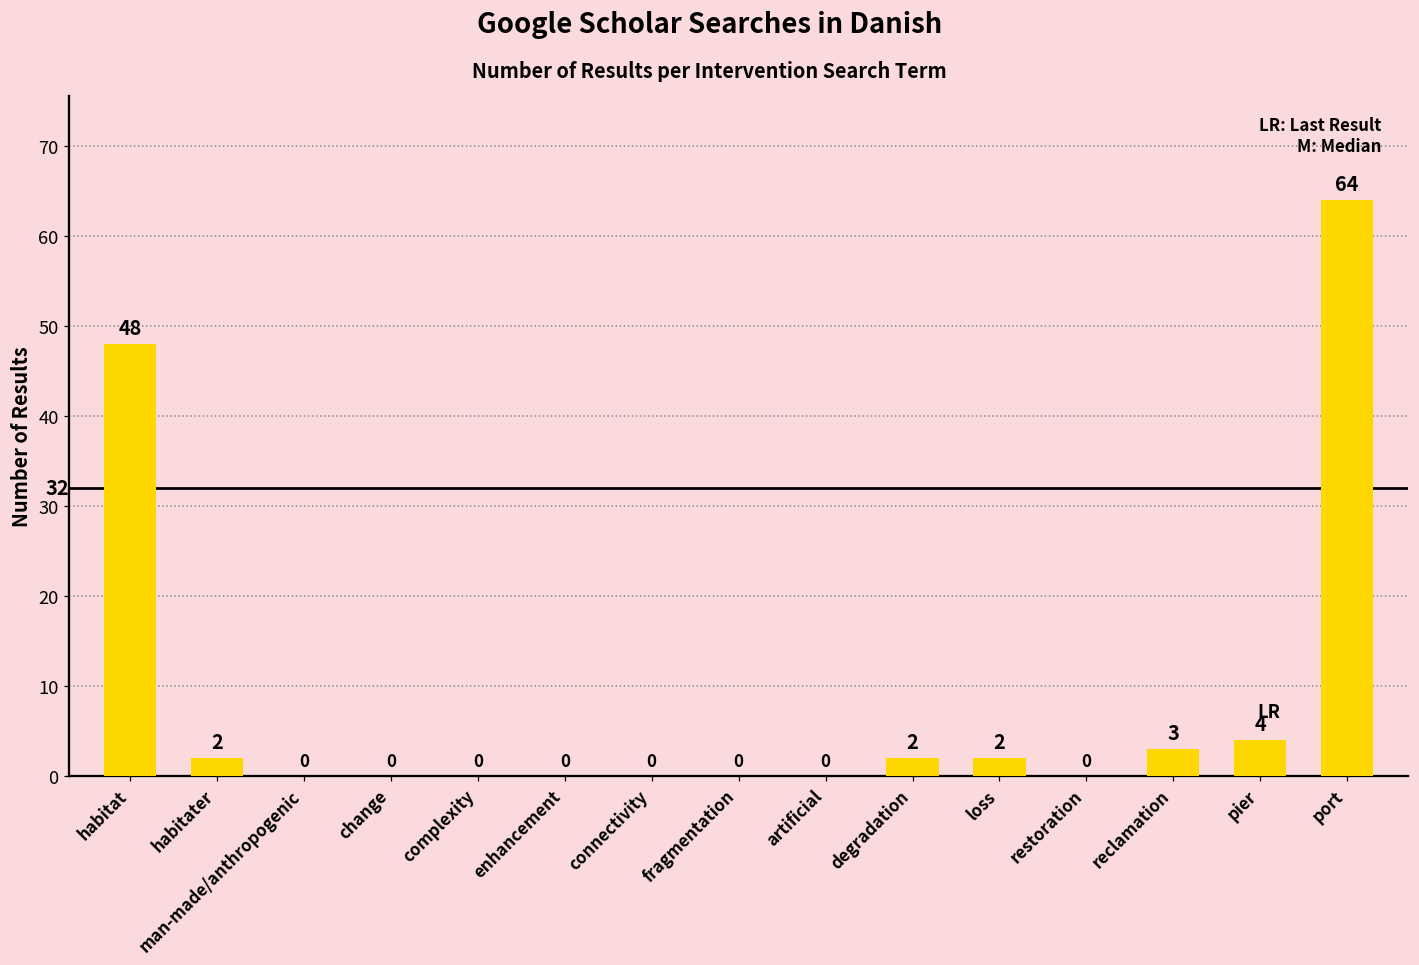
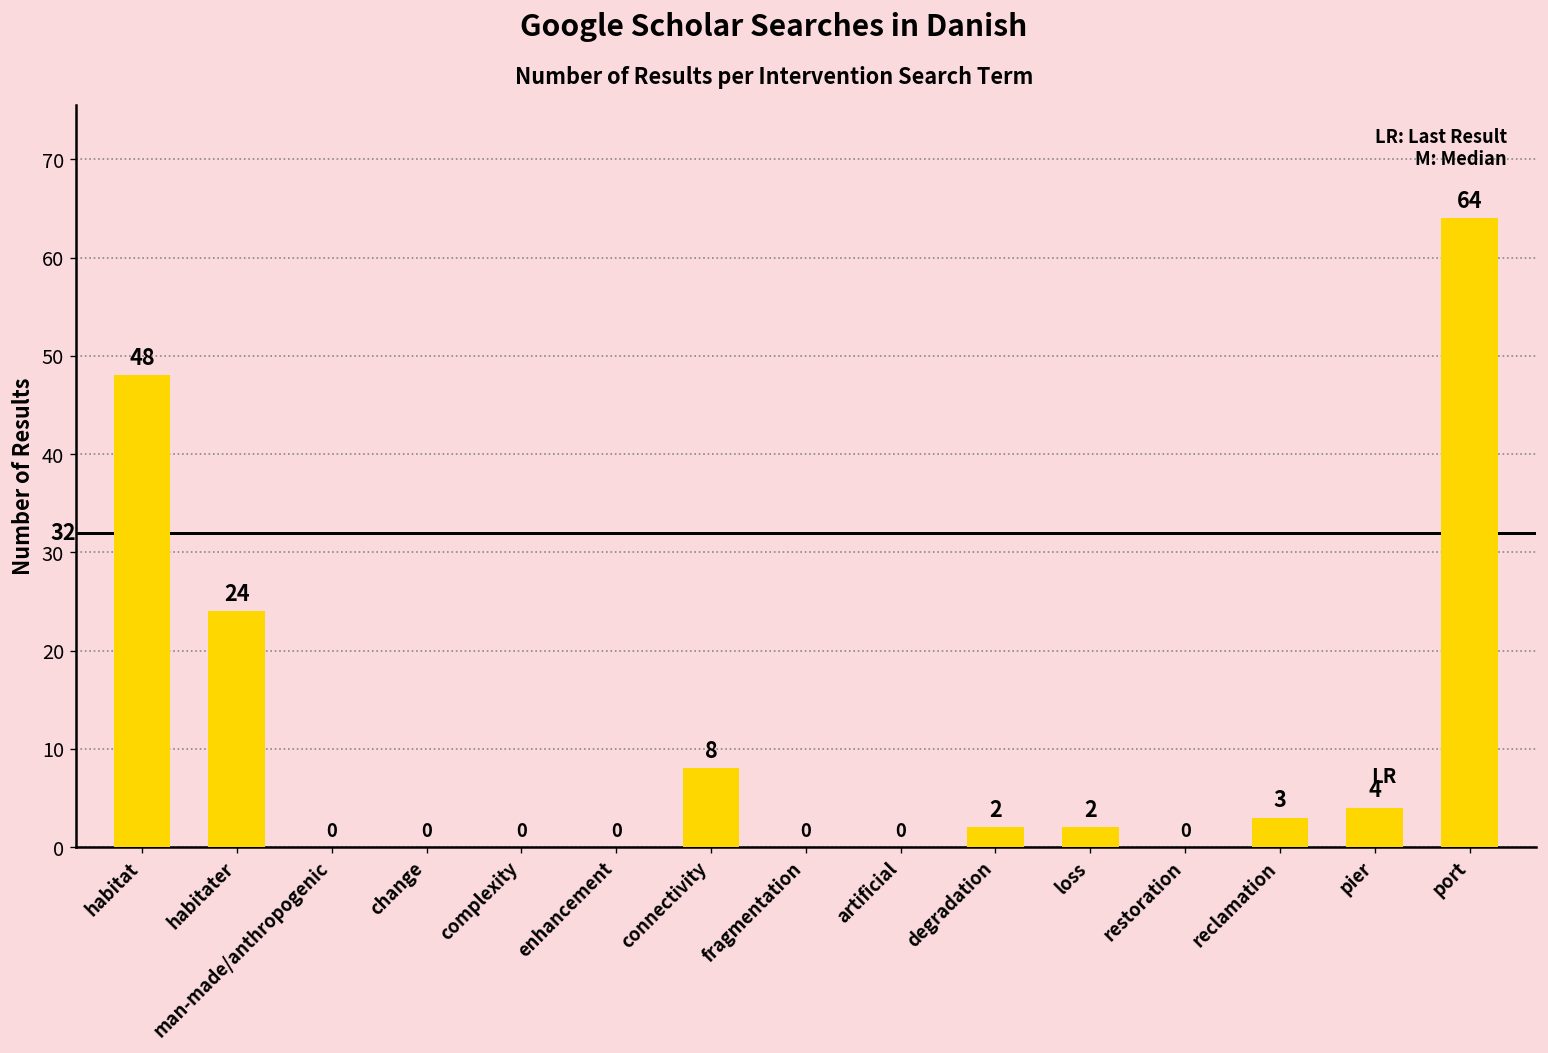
habitater: 2 -> 24
connectivity: 0 -> 8
